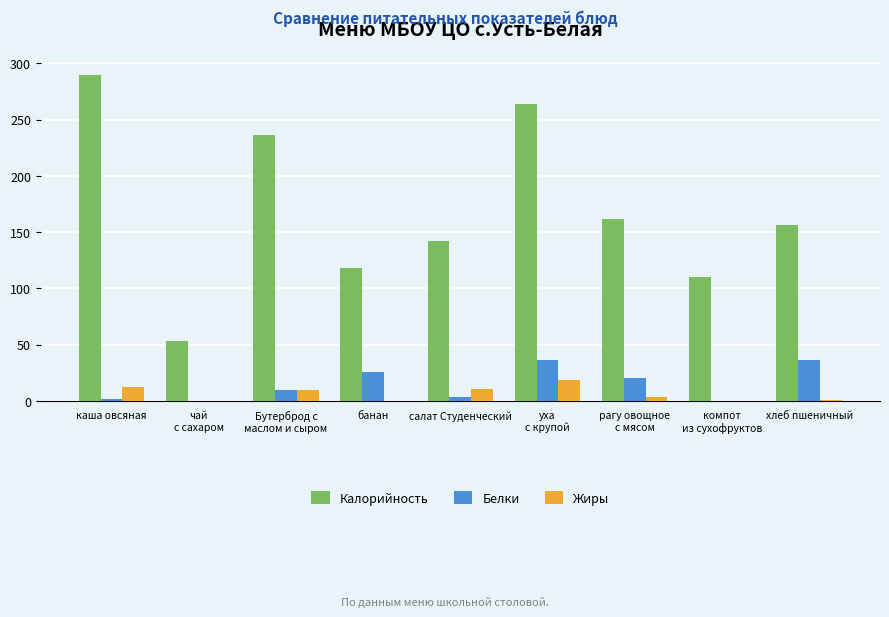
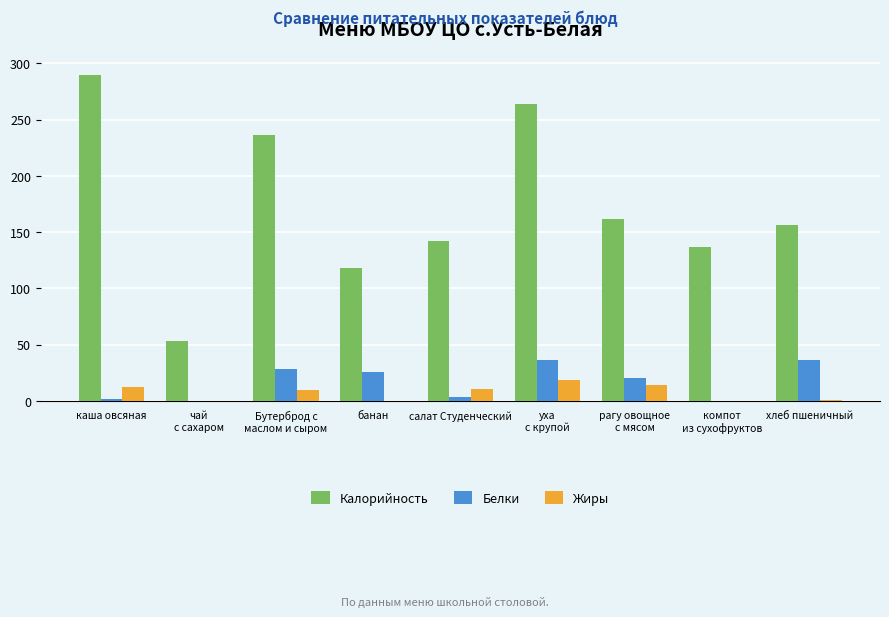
Белки, Бутерброд с маслом и сыром: 10 -> 29
Жиры, рагу овощное с мясом: 4 -> 14
Калорийность, компот из сухофруктов: 110 -> 137
